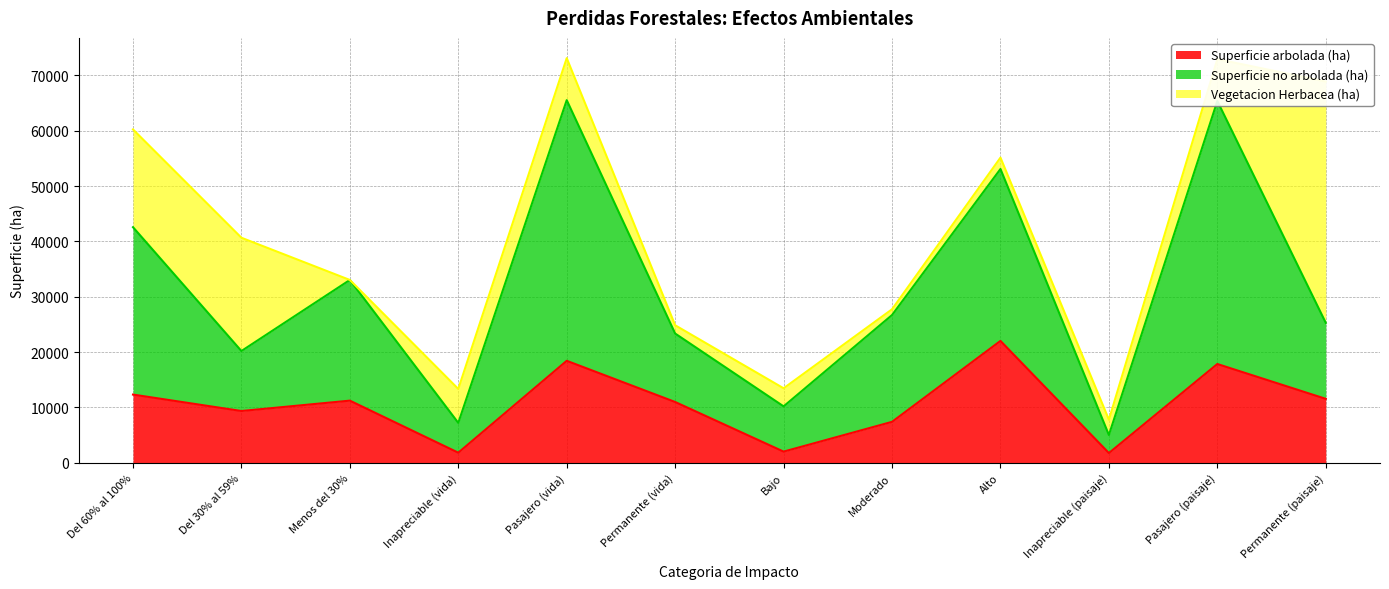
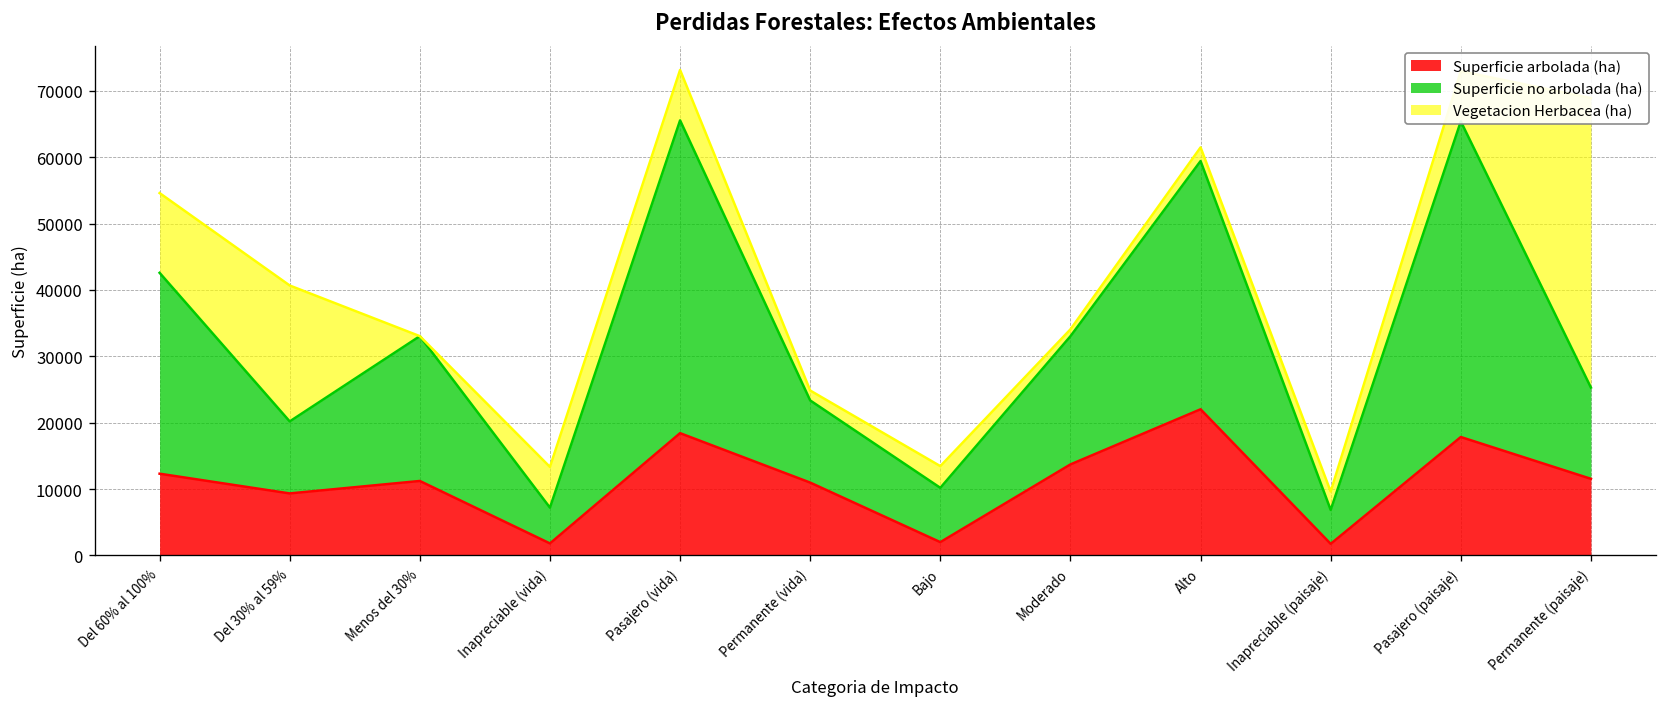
Vegetacion Herbacea (ha), Del 60% al 100%: 18000 -> 12000
Superficie arbolada (ha), Moderado: 7000 -> 14000
Superficie no arbolada (ha), Alto: 31000 -> 37000
Superficie no arbolada (ha), Inapreciable (paisaje): 3000 -> 5000
